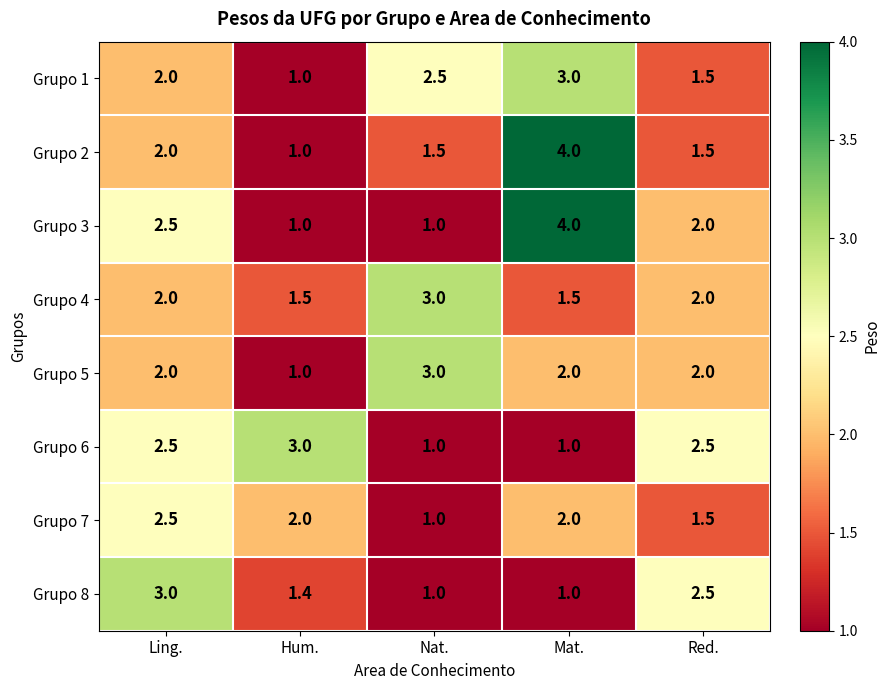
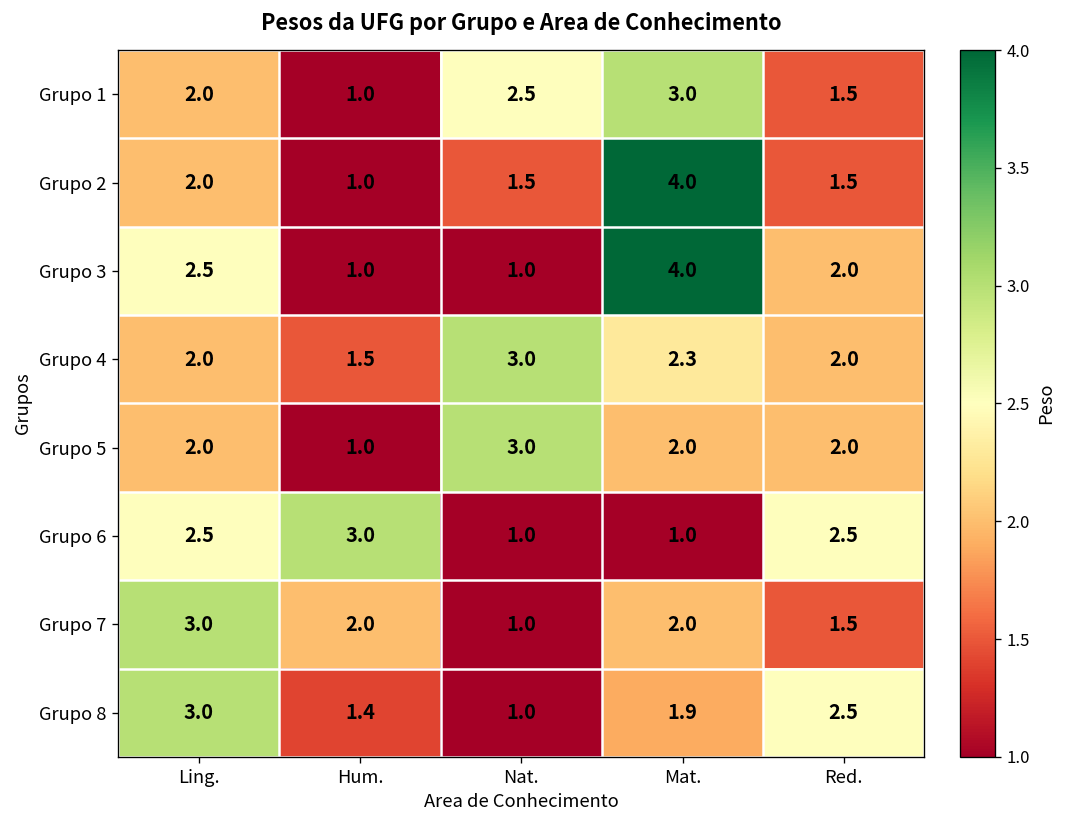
Grupo 4, Mat.: 1.5 -> 2.3
Grupo 7, Ling.: 2.5 -> 3.0
Grupo 8, Mat.: 1.0 -> 1.9
